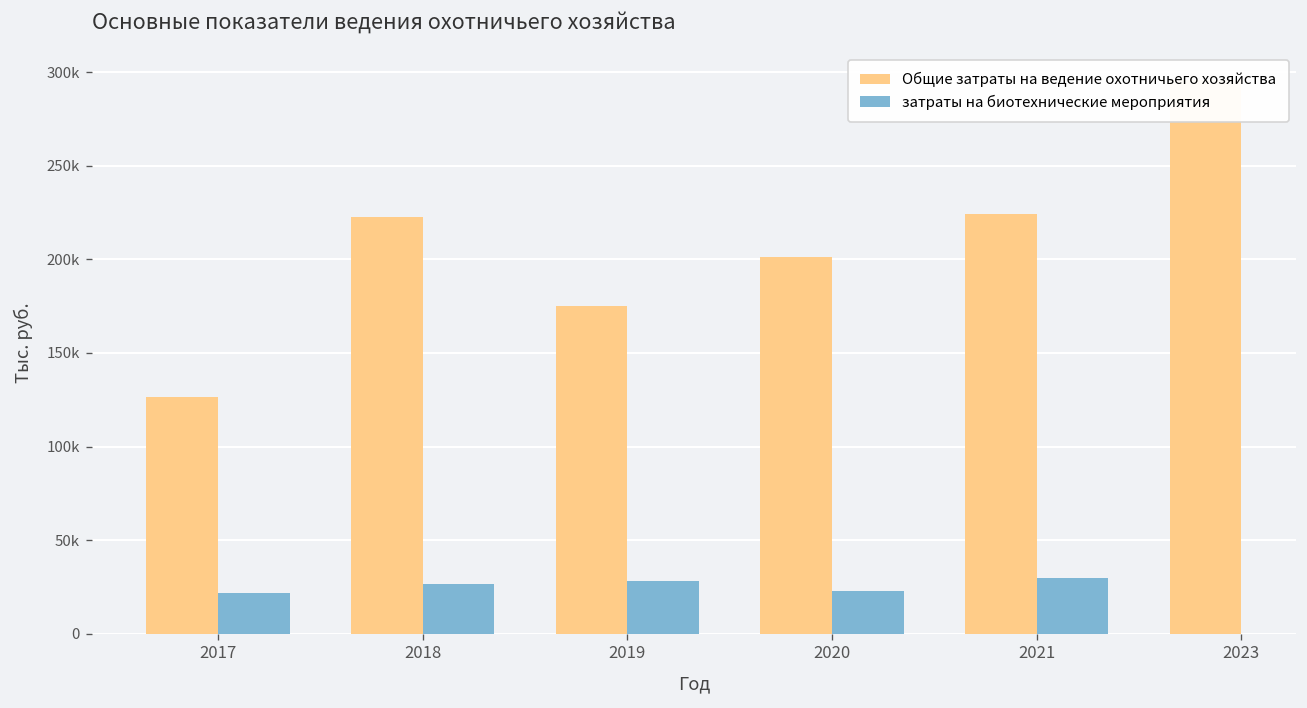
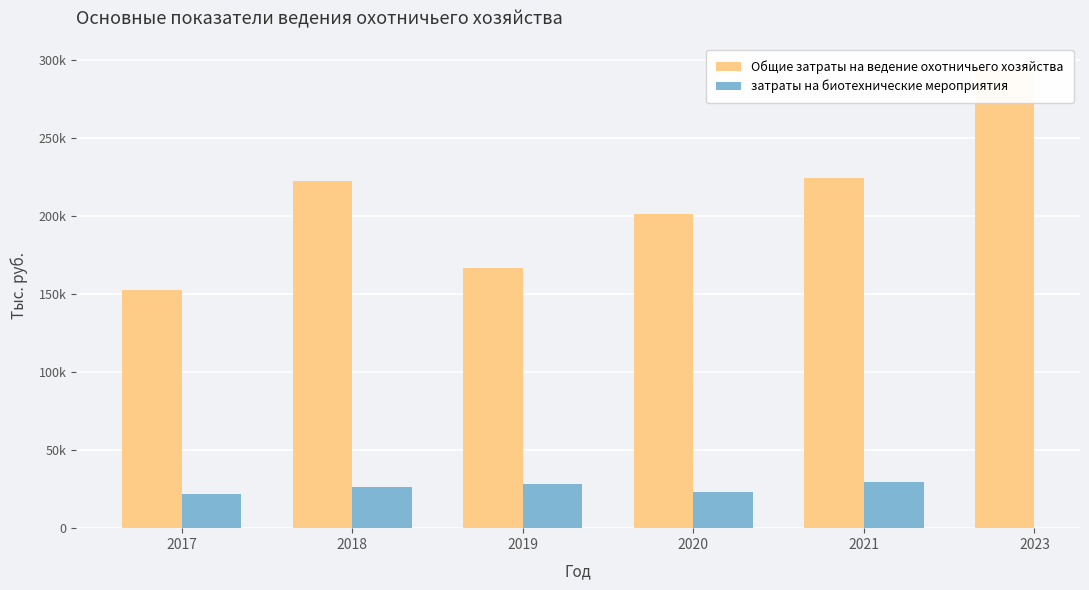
Общие затраты на ведение охотничьего хозяйства, 2017: 127000 -> 152000
Общие затраты на ведение охотничьего хозяйства, 2019: 175000 -> 167000
